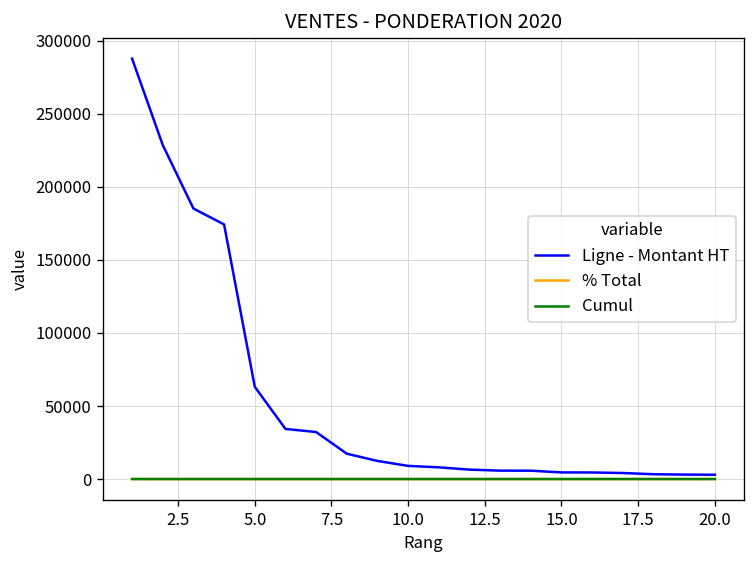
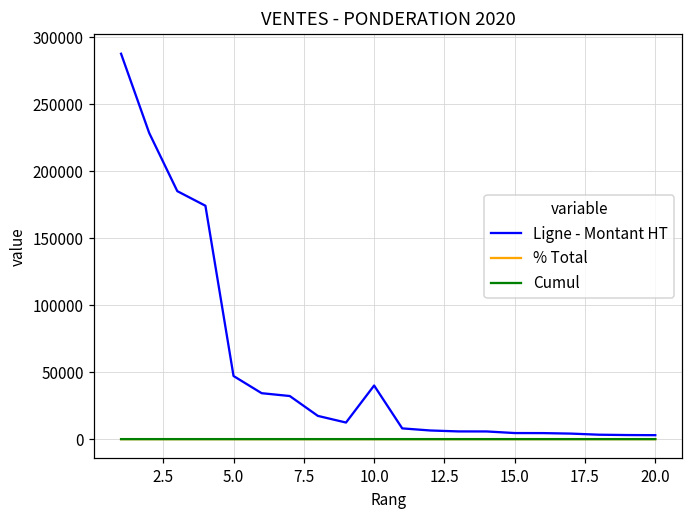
Ligne - Montant HT, 5.0: 63000 -> 47000
Ligne - Montant HT, 10.0: 9000 -> 40000
